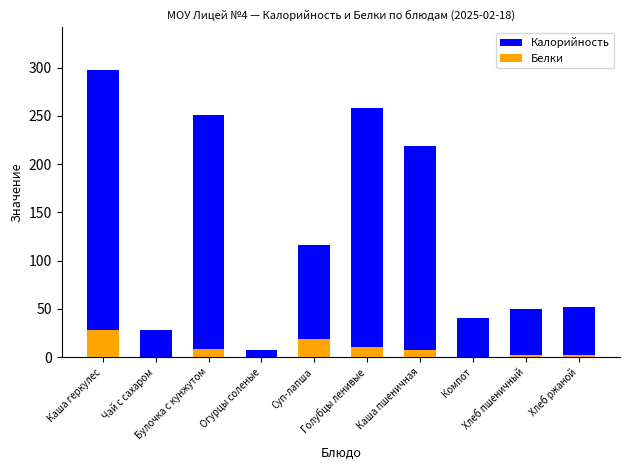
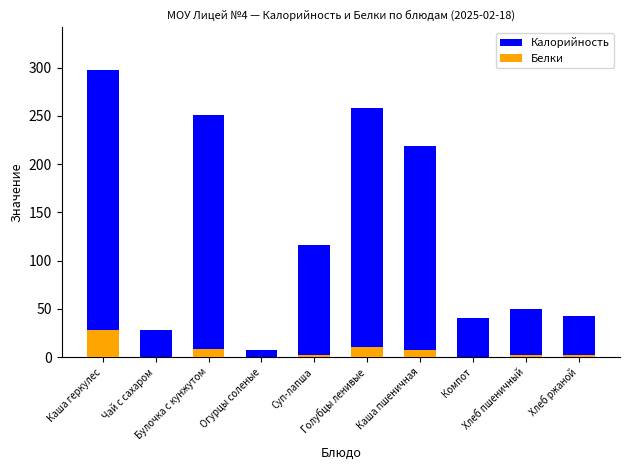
Белки, Суп-лапша: 20 -> 0
Калорийность, Хлеб ржаной: 50 -> 40
